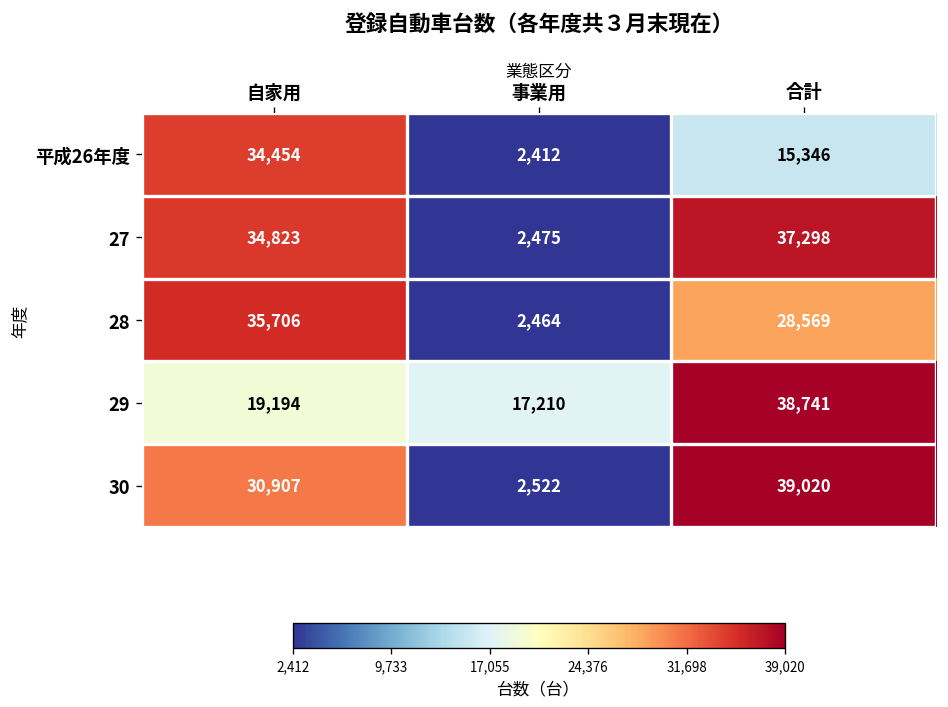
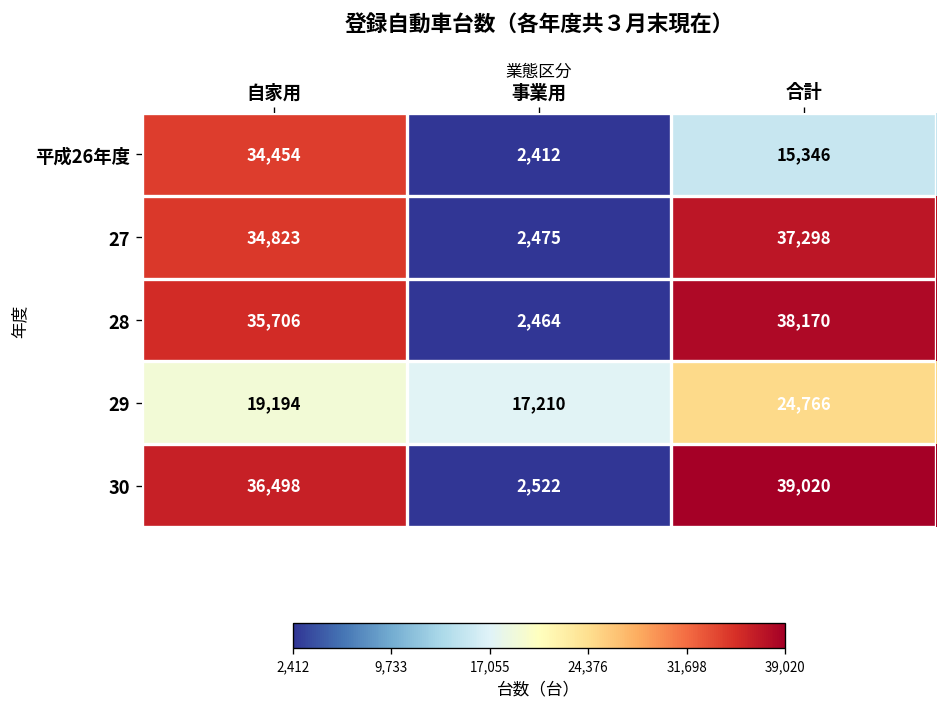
28, 合計: 28,569 -> 38,170
29, 合計: 38,741 -> 24,766
30, 自家用: 30,907 -> 36,498
